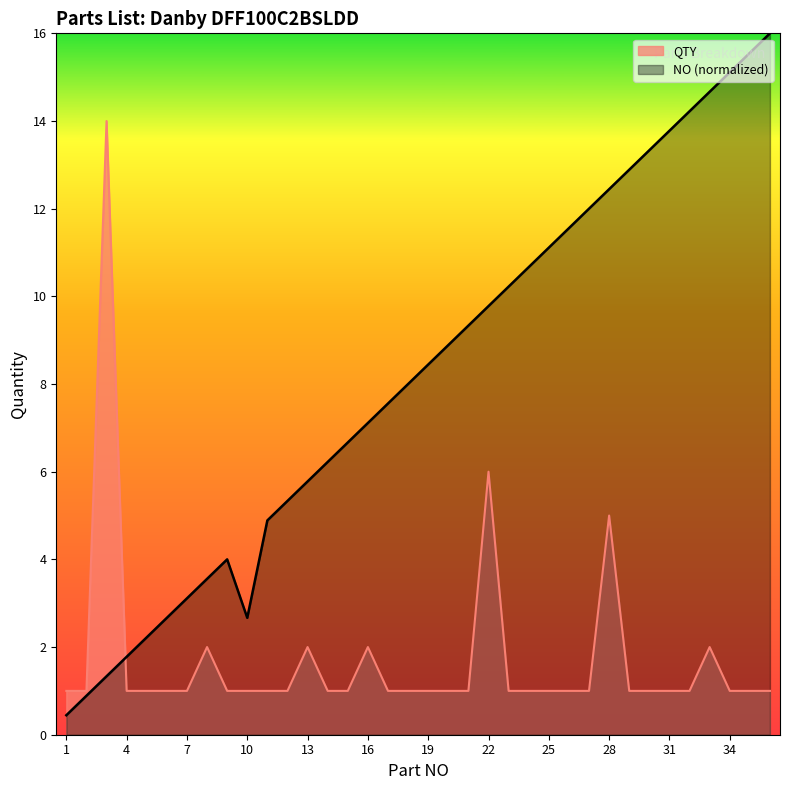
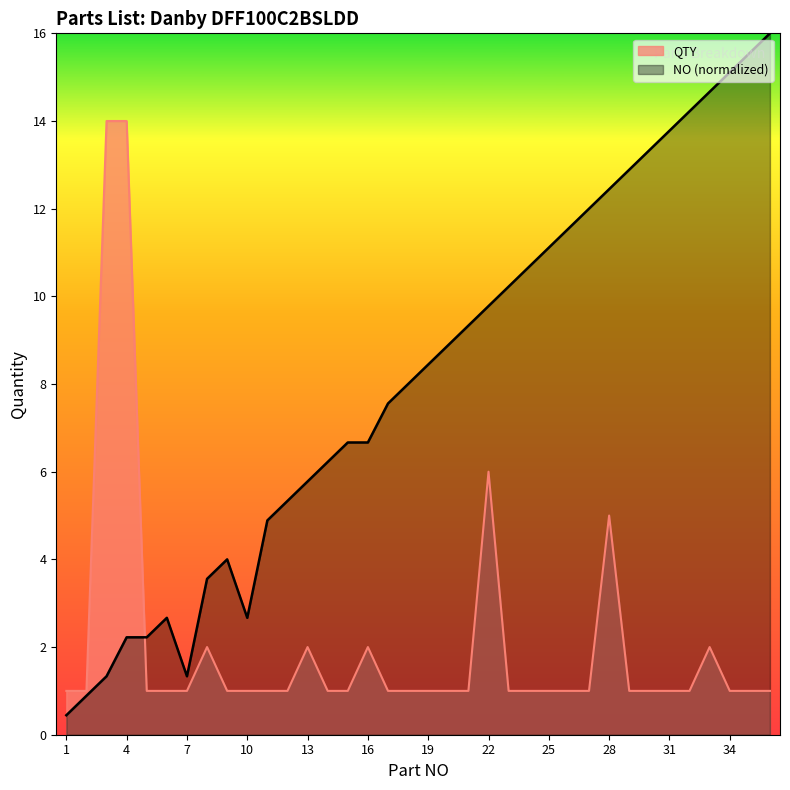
QTY, 4: 1 -> 14
NO (normalized), 4: 1.8 -> 2.2
NO (normalized), 7: 3.1 -> 1.3
NO (normalized), 16: 7.1 -> 6.7
